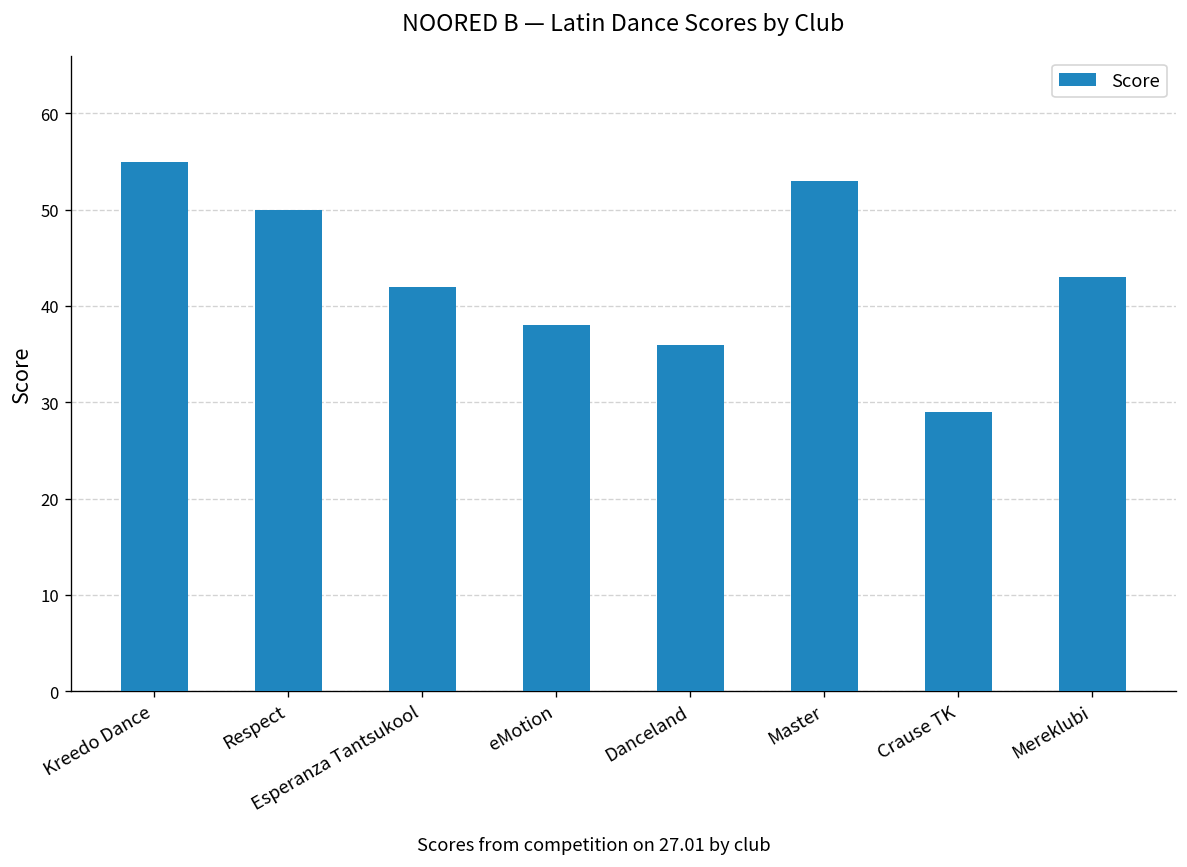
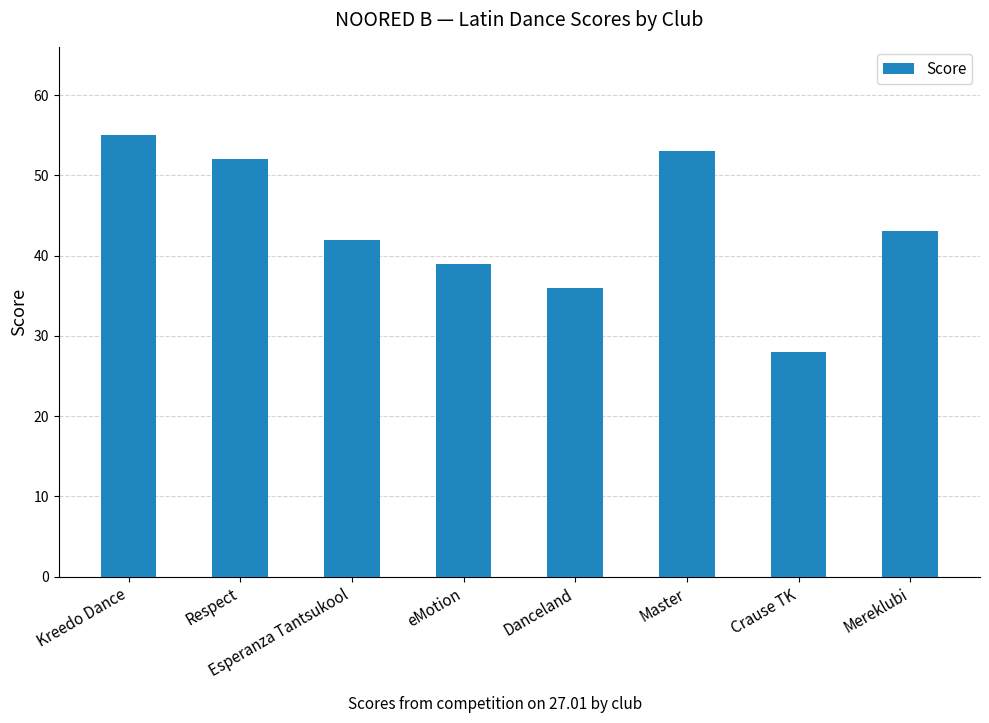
Respect: 50 -> 52
eMotion: 38 -> 39
Crause TK: 29 -> 28
